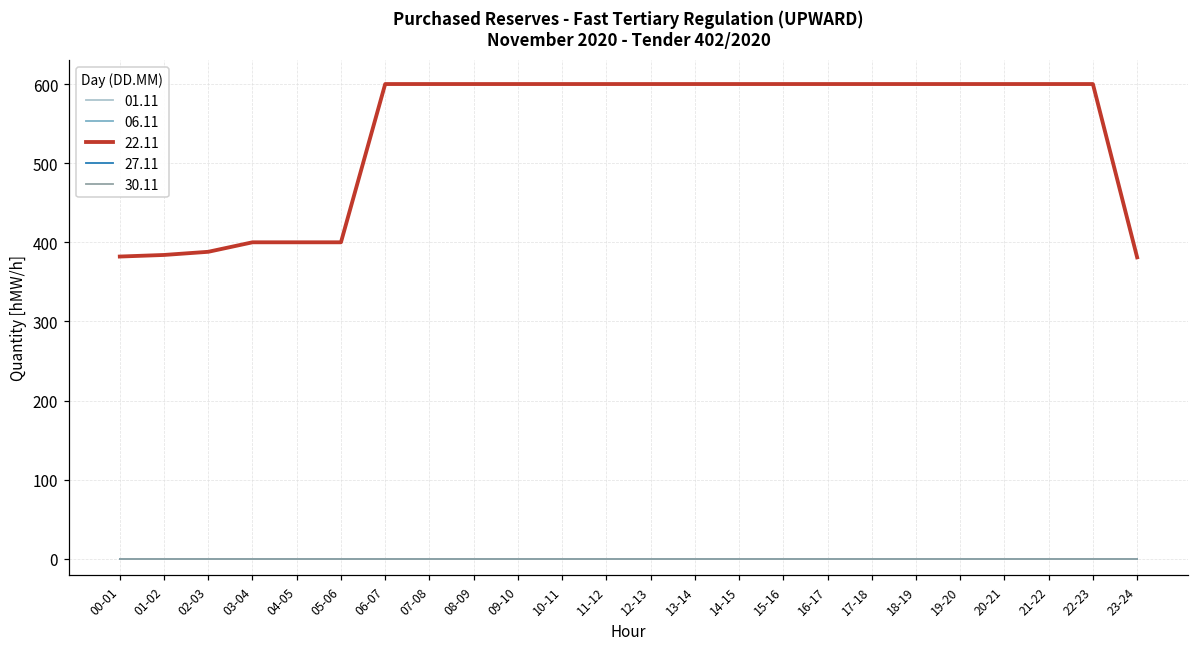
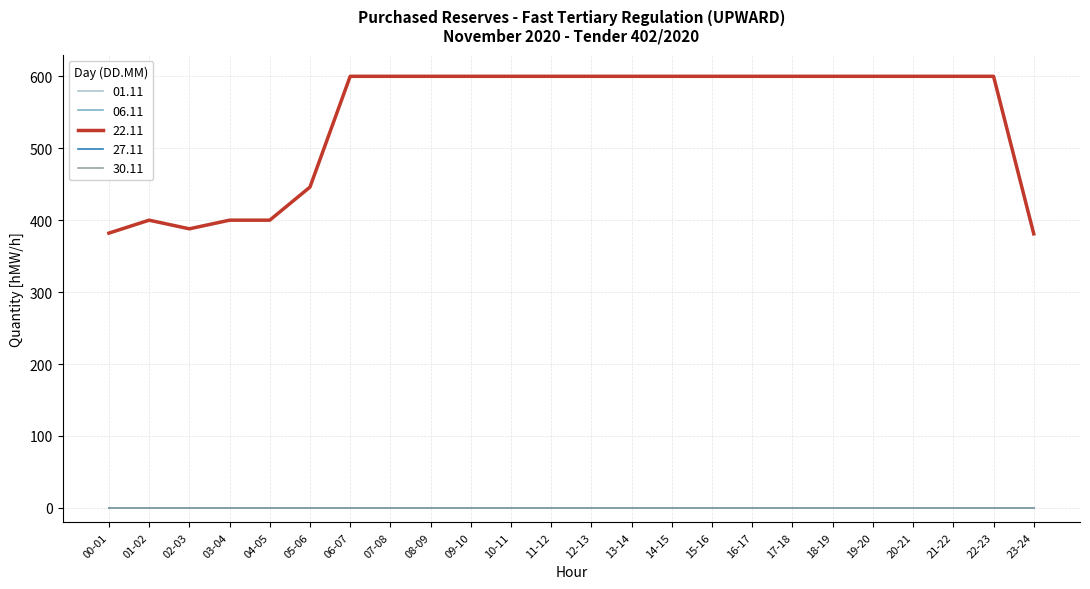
22.11, 01-02: 380 -> 400
22.11, 05-06: 400 -> 450
